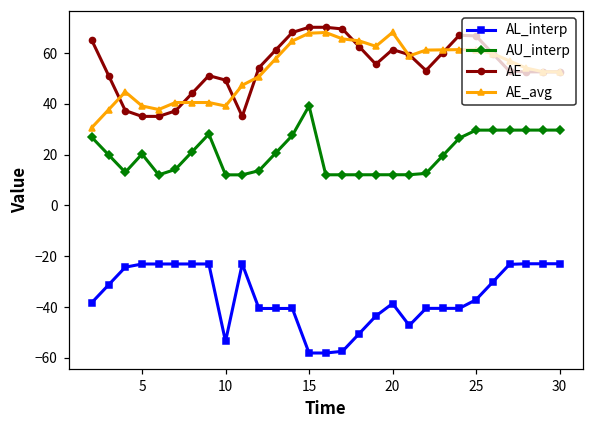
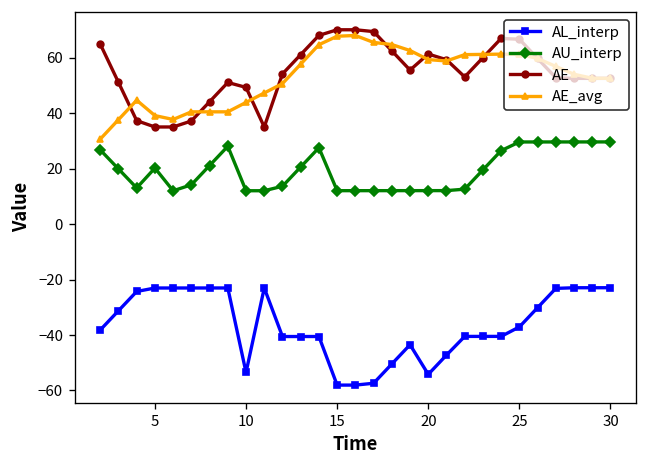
AE_avg, 10: 39 -> 44
AU_interp, 15: 39 -> 12
AL_interp, 20: -39 -> -54
AE_avg, 20: 68 -> 59
